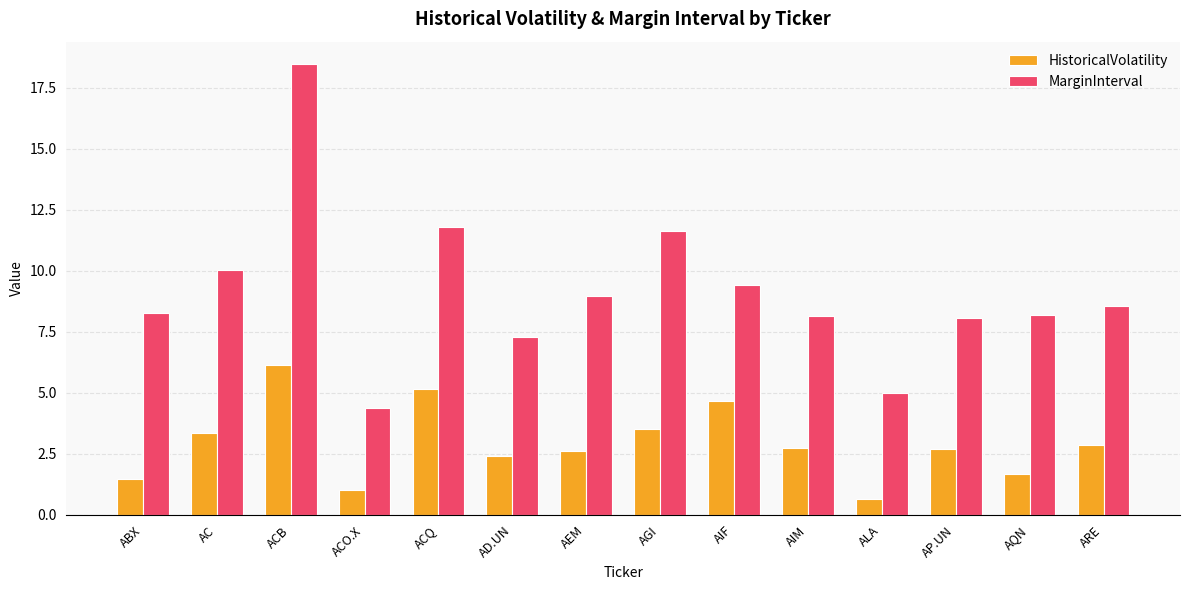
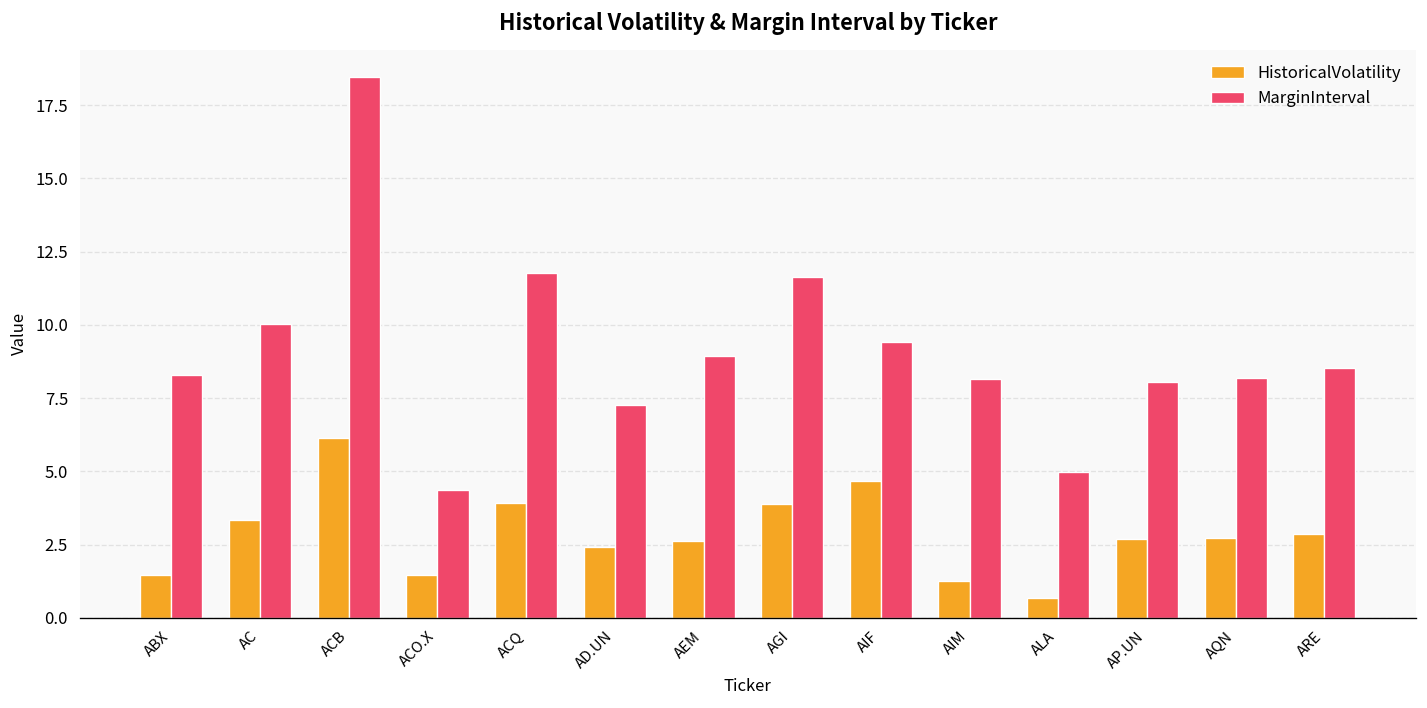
HistoricalVolatility, ACO.X: 1.0 -> 1.5
HistoricalVolatility, ACQ: 5.2 -> 3.9
HistoricalVolatility, AGI: 3.5 -> 3.9
HistoricalVolatility, AIM: 2.7 -> 1.2
HistoricalVolatility, AQN: 1.7 -> 2.7
